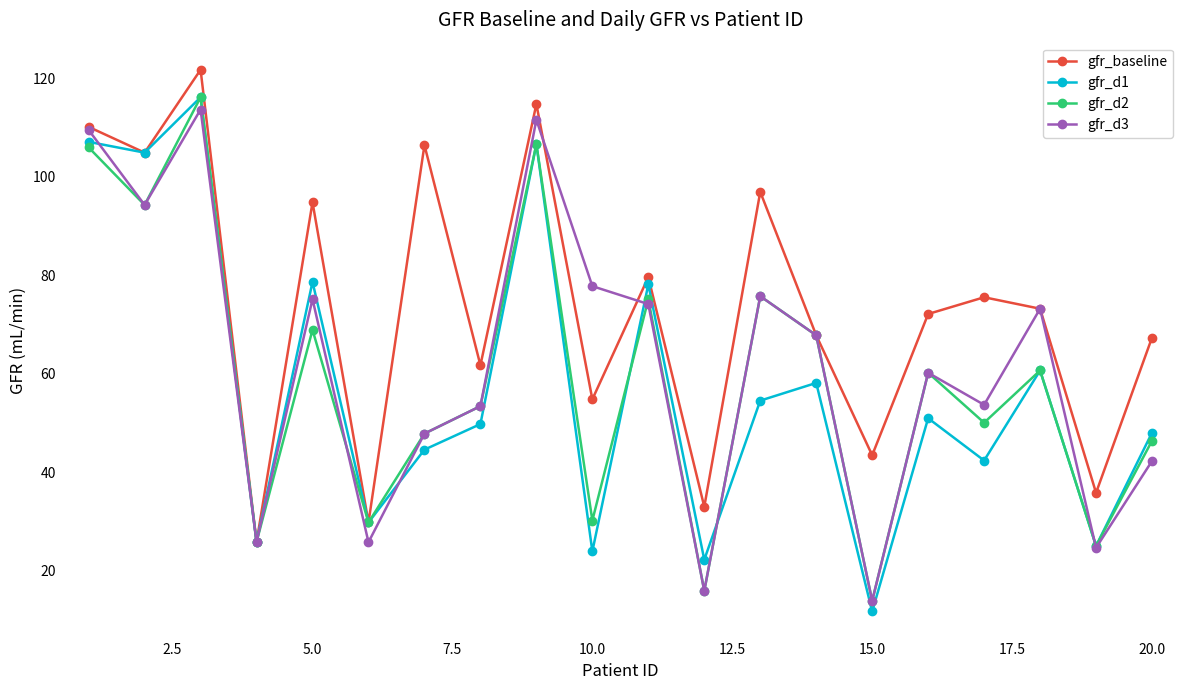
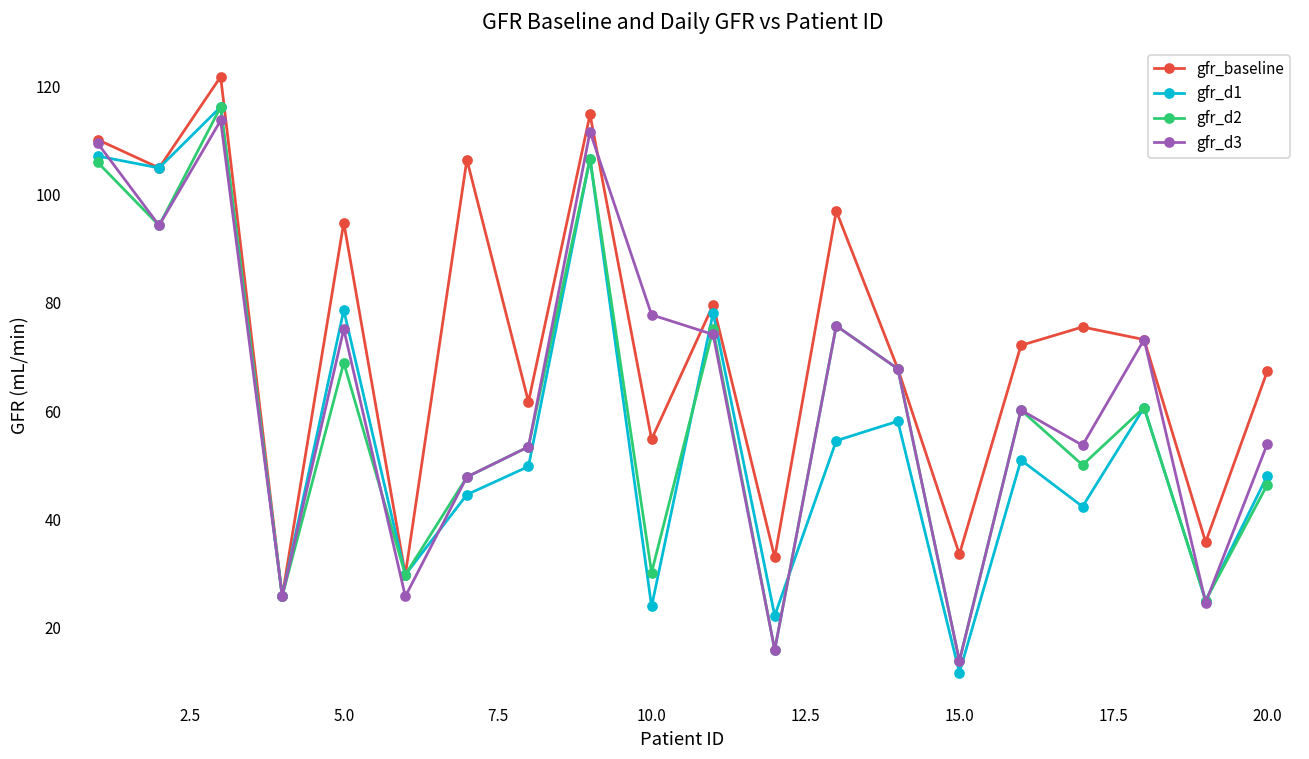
gfr_baseline, 15.0: 43 -> 34
gfr_d3, 20.0: 42 -> 54
